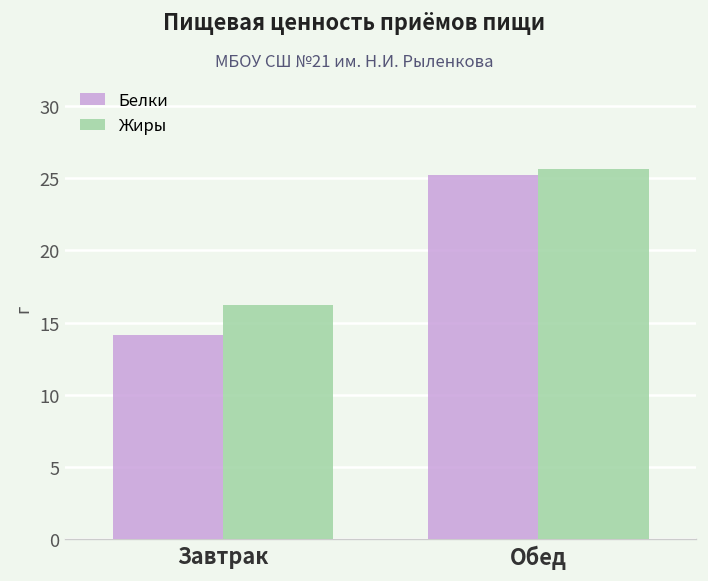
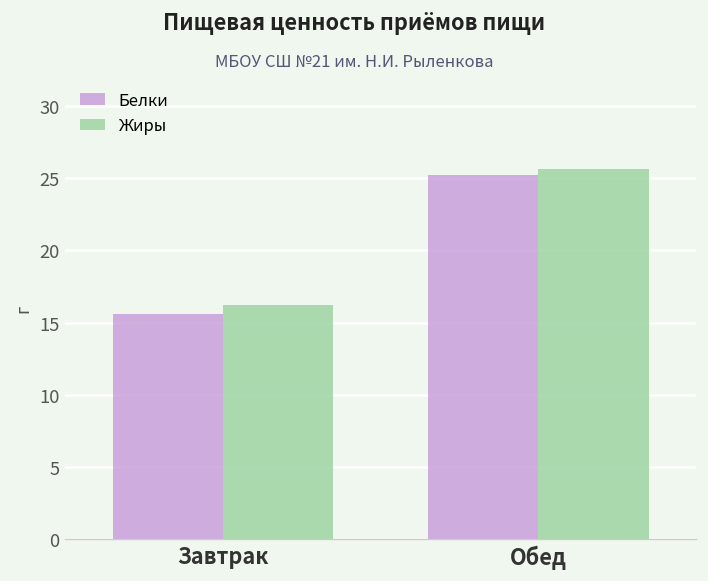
Белки, Завтрак: 14.1 -> 15.6
